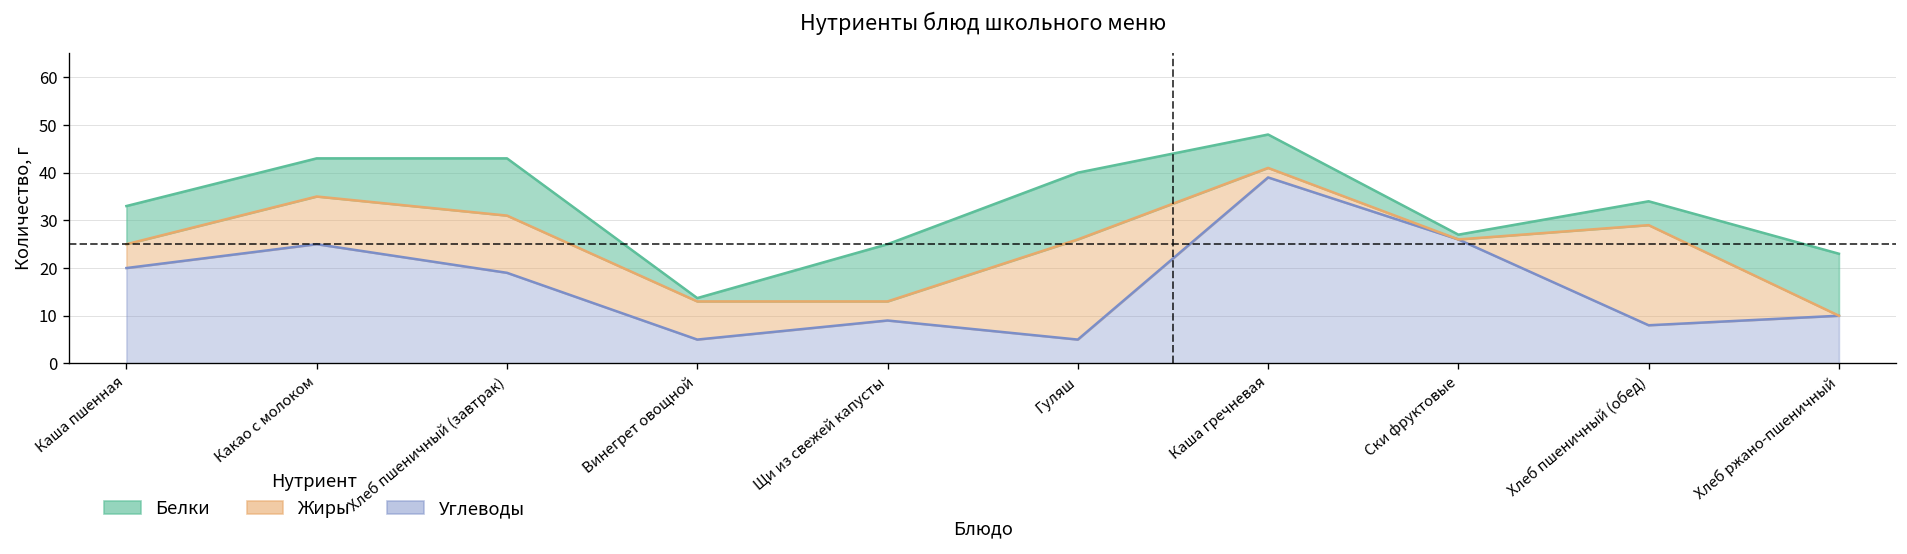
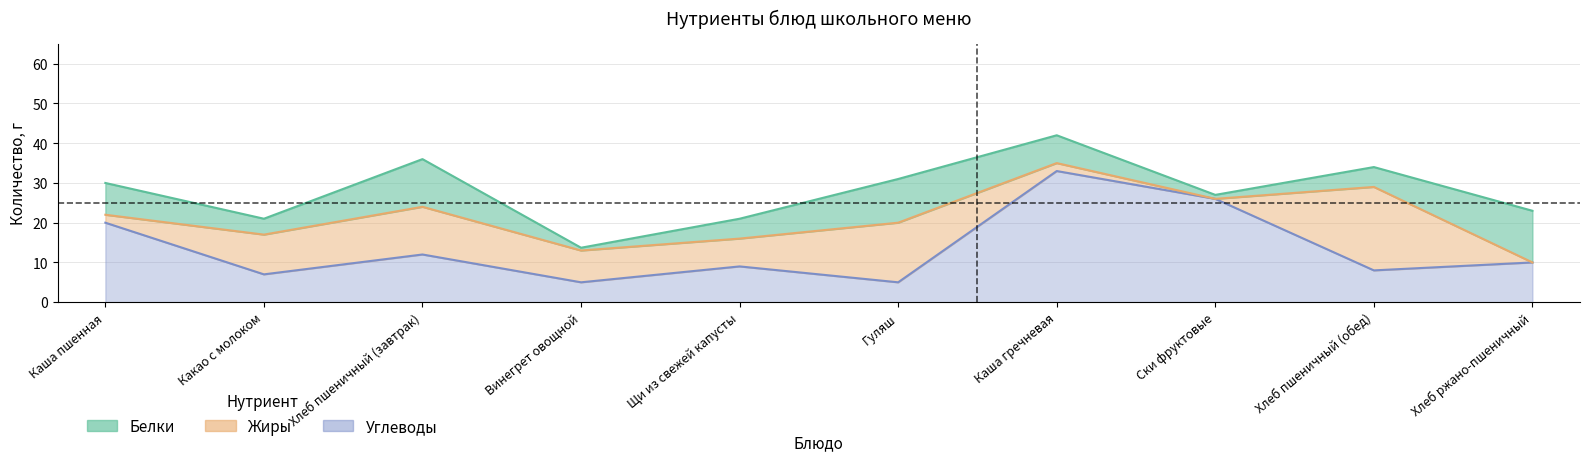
Жиры, Каша пшенная: 5 -> 2
Углеводы, Какао с молоком: 25 -> 7
Белки, Какао с молоком: 8 -> 4
Углеводы, Хлеб пшеничный (завтрак): 19 -> 12
Жиры, Щи из свежей капусты: 4 -> 7
Белки, Щи из свежей капусты: 12 -> 5
Жиры, Гуляш: 21 -> 15
Белки, Гуляш: 14 -> 11
Углеводы, Каша гречневая: 39 -> 33
